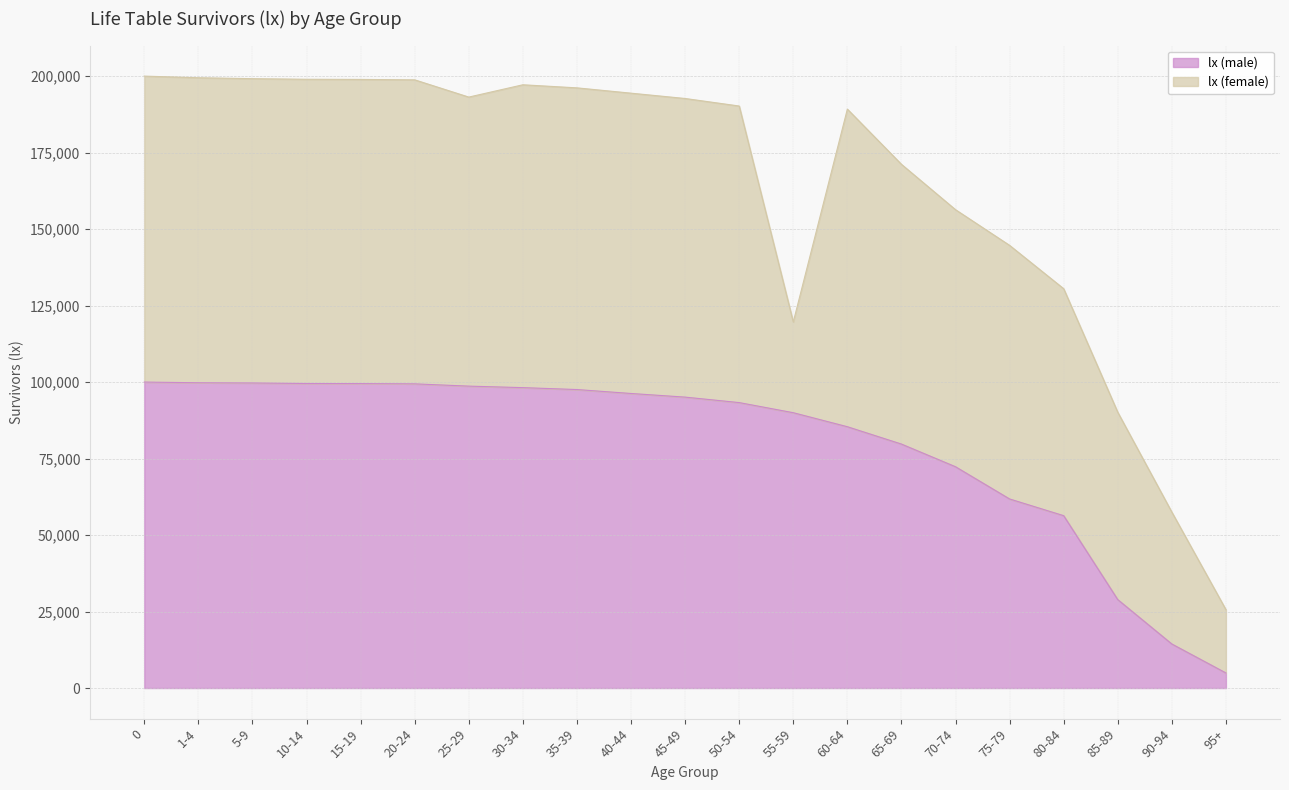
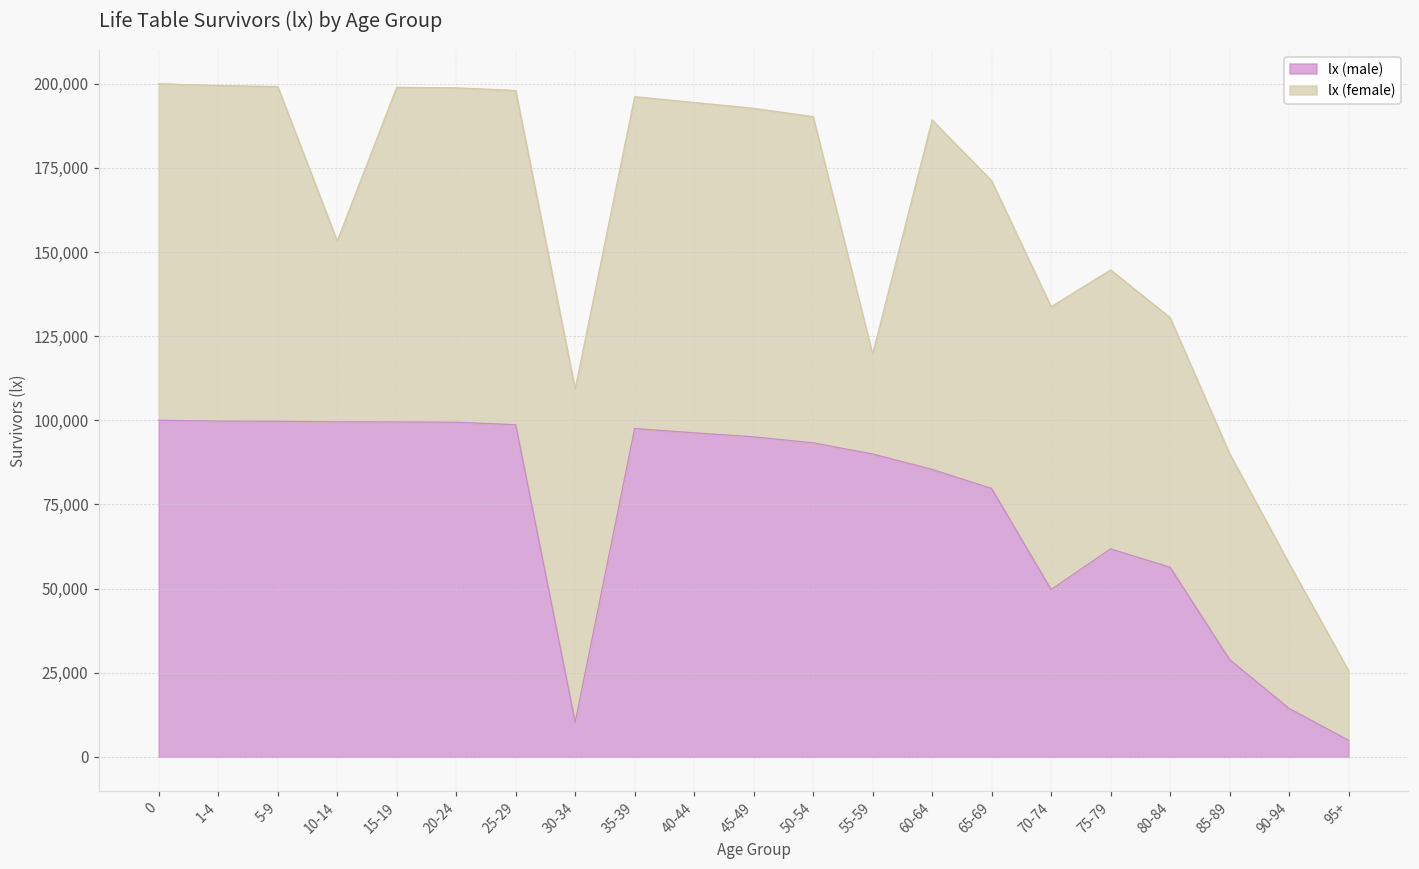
lx (female), 10-14: 99,000 -> 54,000
lx (female), 25-29: 94,000 -> 99,000
lx (male), 30-34: 98,000 -> 10,000
lx (male), 70-74: 72,000 -> 50,000
